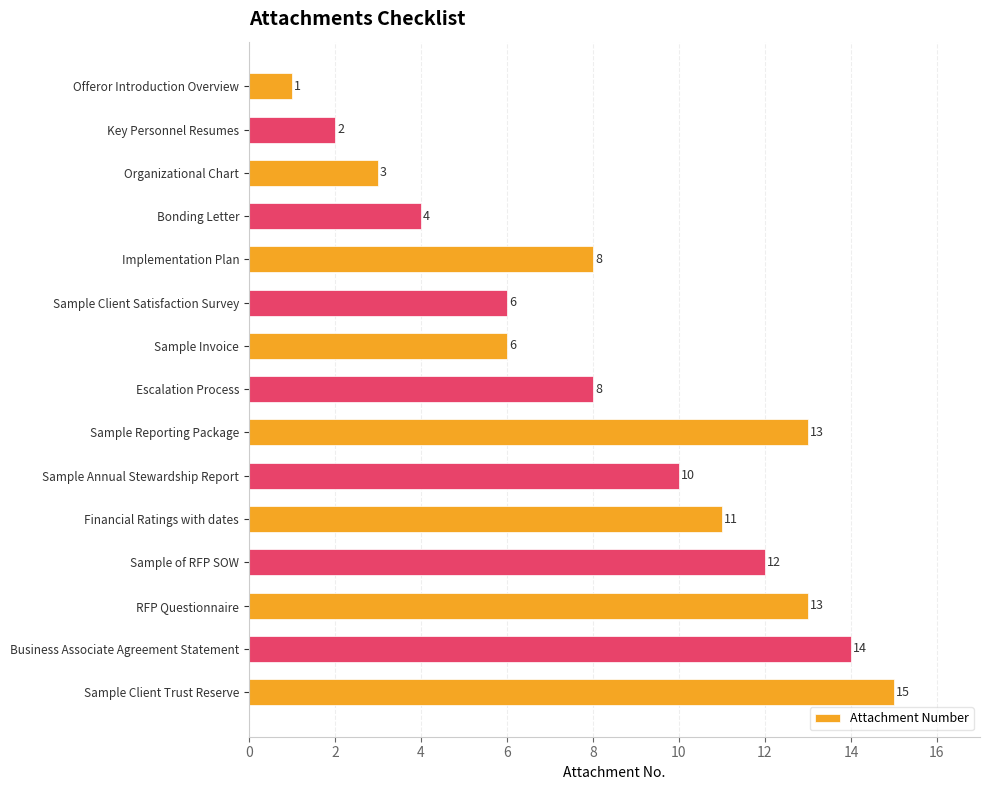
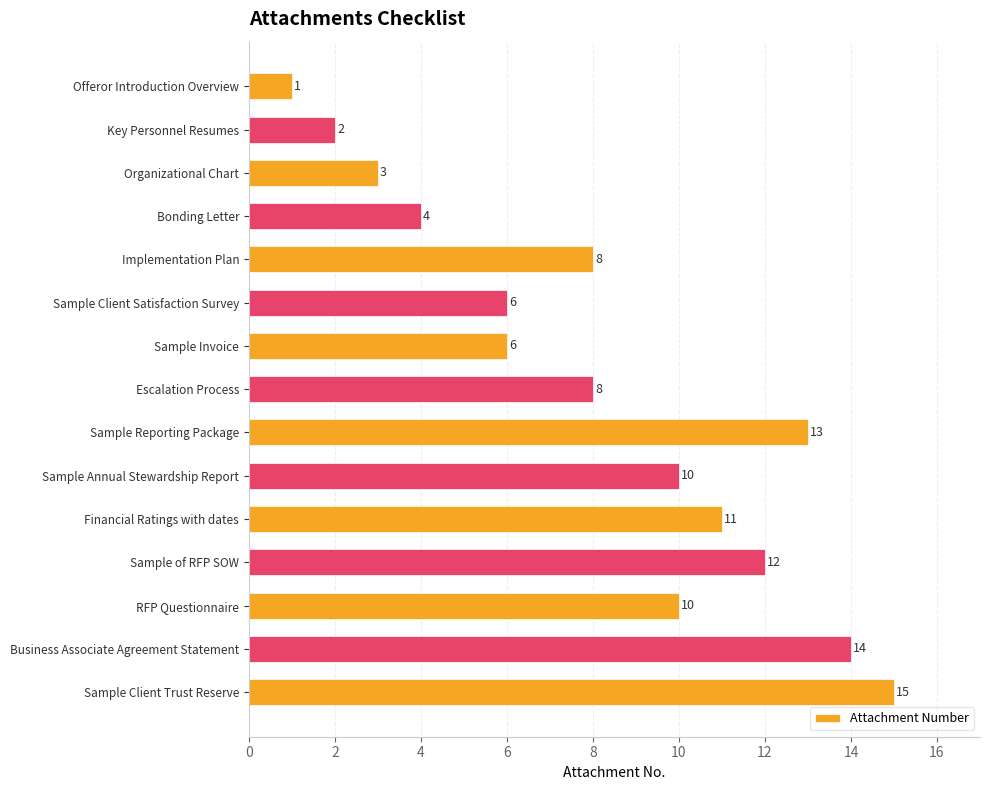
RFP Questionnaire: 13 -> 10
